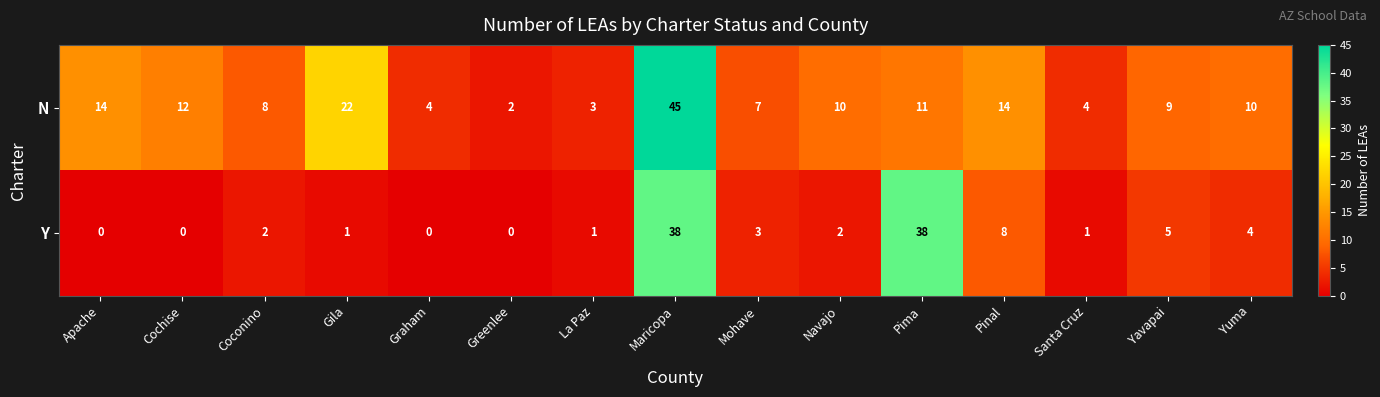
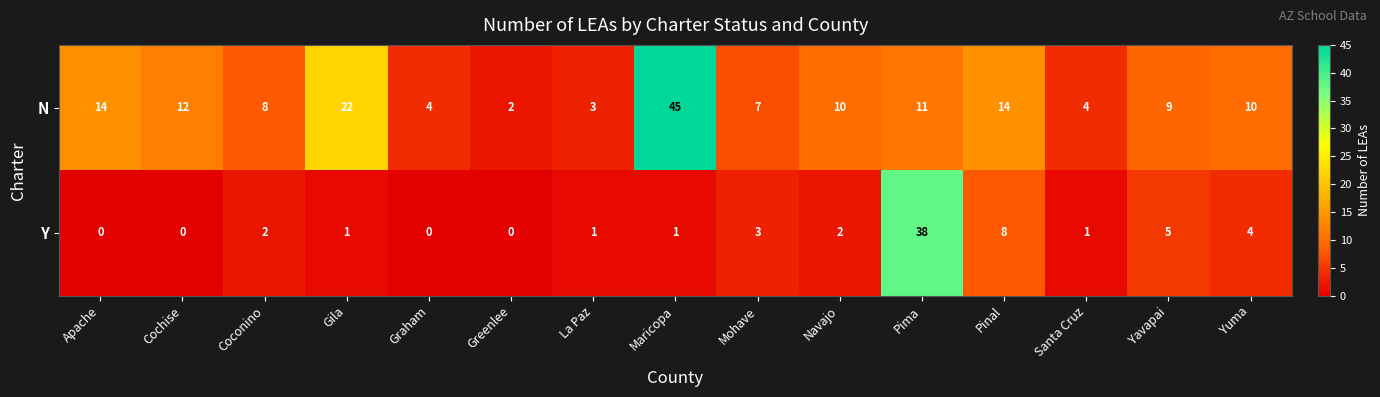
Y, Maricopa: 38 -> 1
